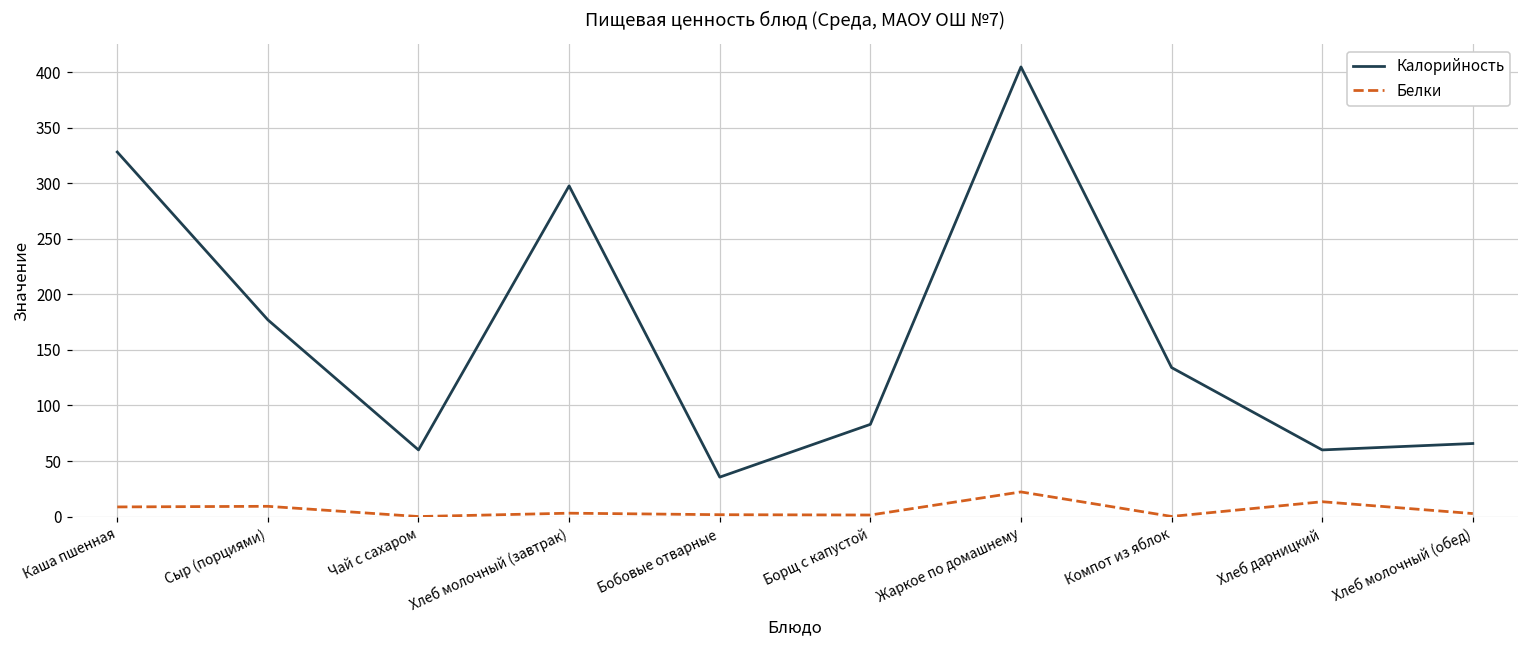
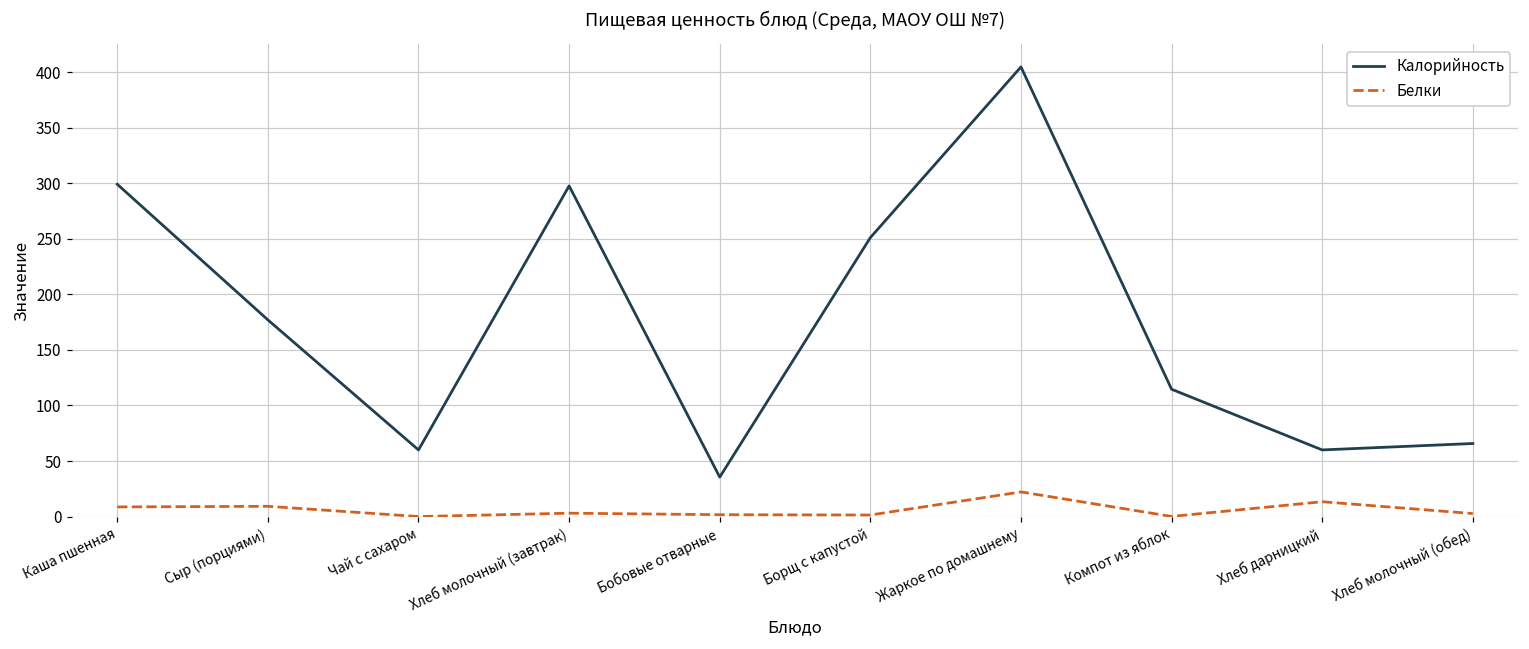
Калорийность, Каша пшенная: 328 -> 299
Калорийность, Борщ с капустой: 83 -> 251
Калорийность, Компот из яблок: 134 -> 115
